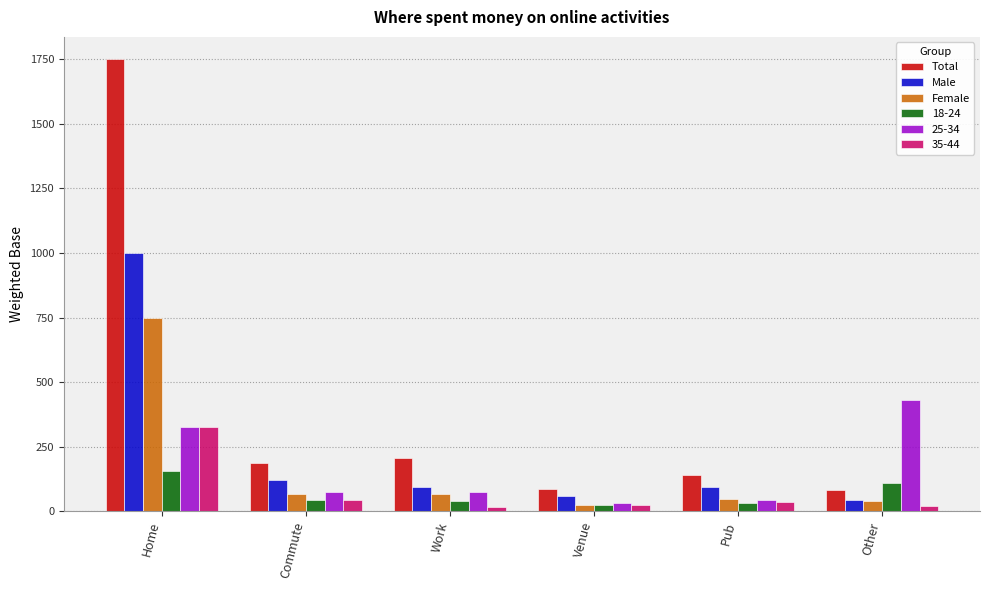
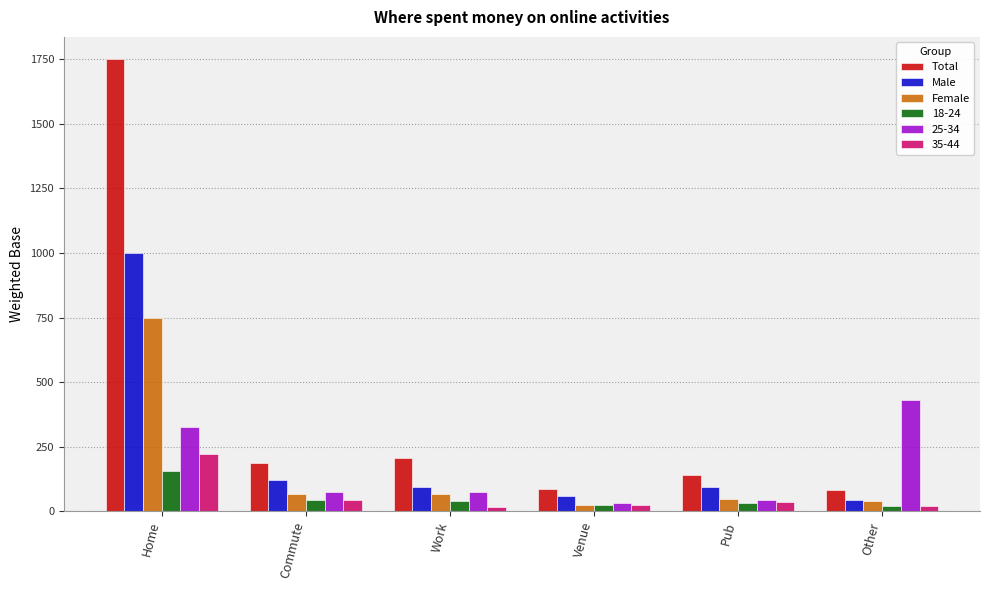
35-44, Home: 330 -> 220
18-24, Other: 110 -> 20
